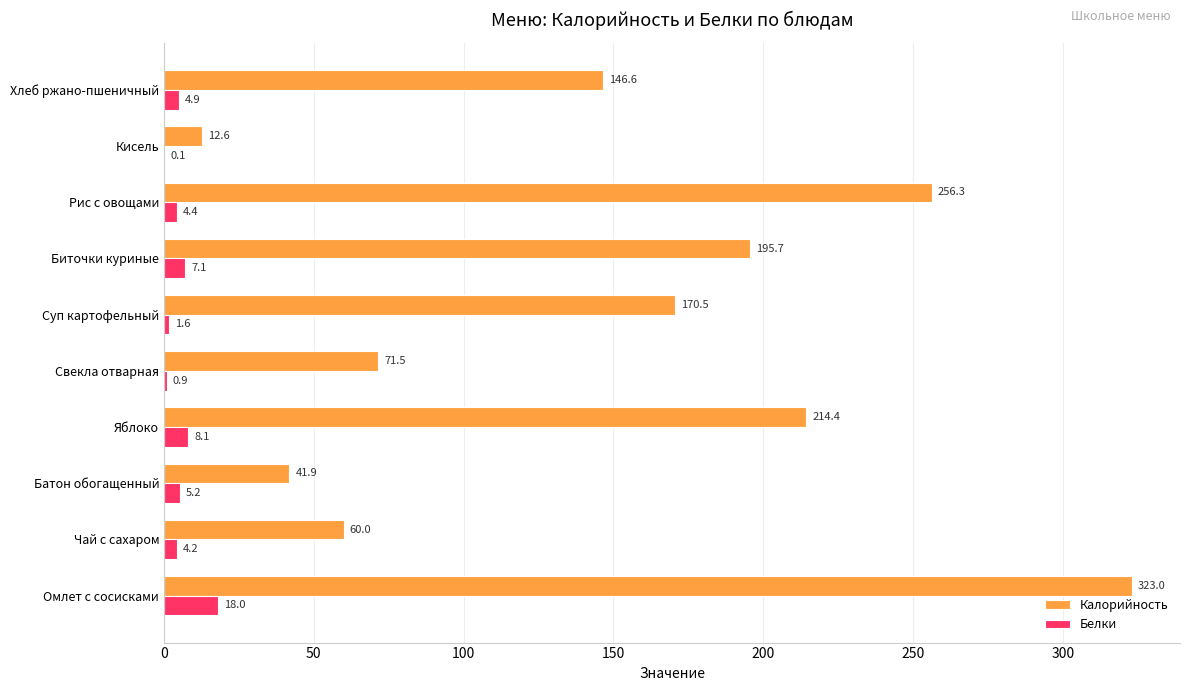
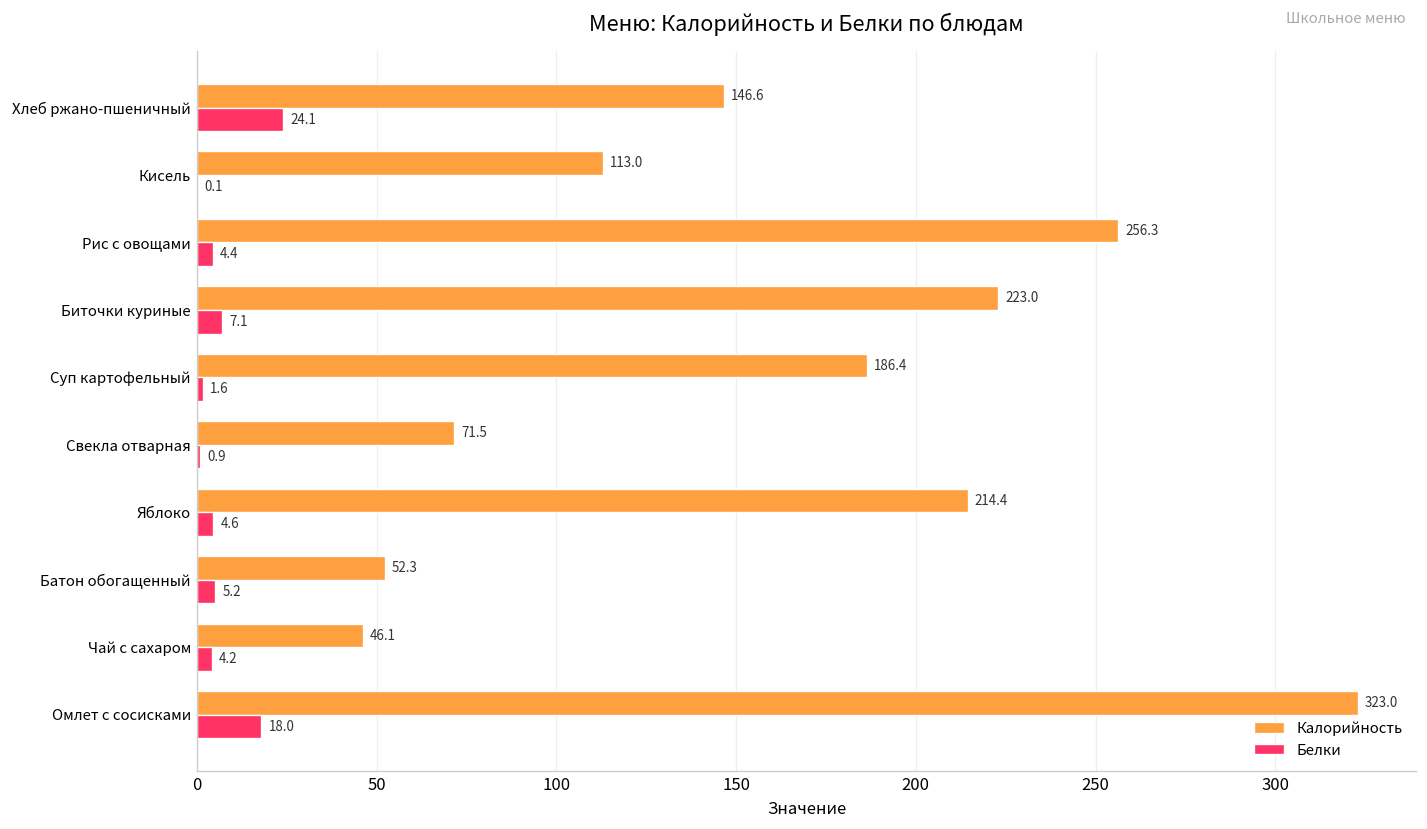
Белки, Хлеб ржано-пшеничный: 4.9 -> 24.1
Калорийность, Кисель: 12.6 -> 113.0
Калорийность, Биточки куриные: 195.7 -> 223.0
Калорийность, Суп картофельный: 170.5 -> 186.4
Белки, Яблоко: 8.1 -> 4.6
Калорийность, Батон обогащенный: 41.9 -> 52.3
Калорийность, Чай с сахаром: 60.0 -> 46.1
